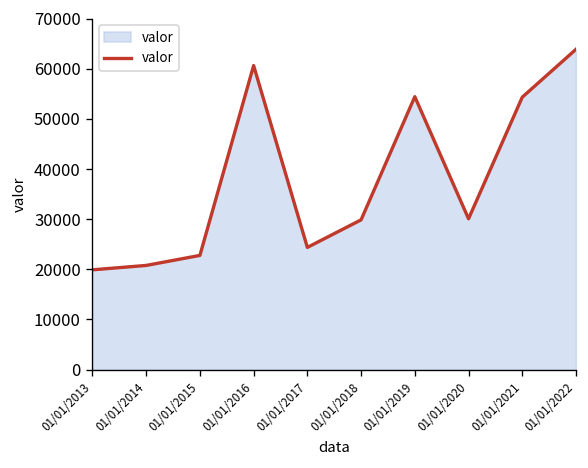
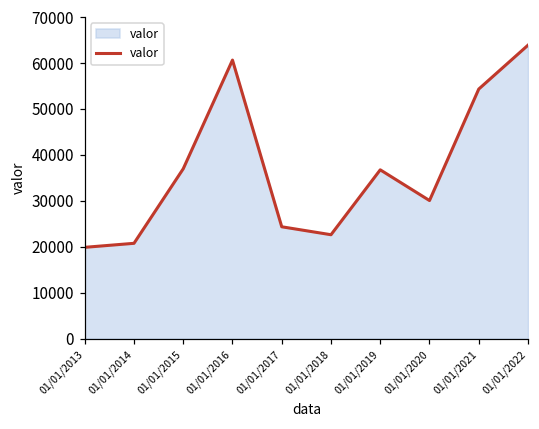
01/01/2015: 23000 -> 37000
01/01/2018: 30000 -> 23000
01/01/2019: 54000 -> 37000
